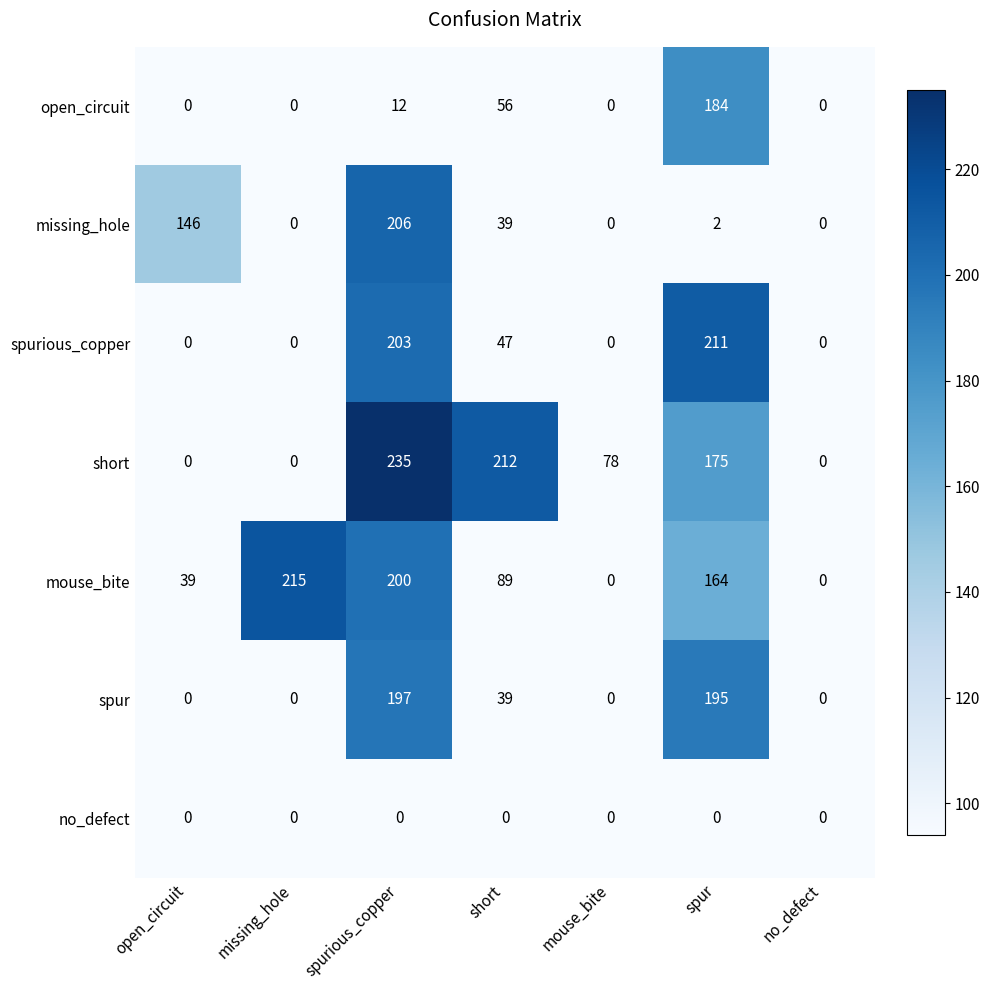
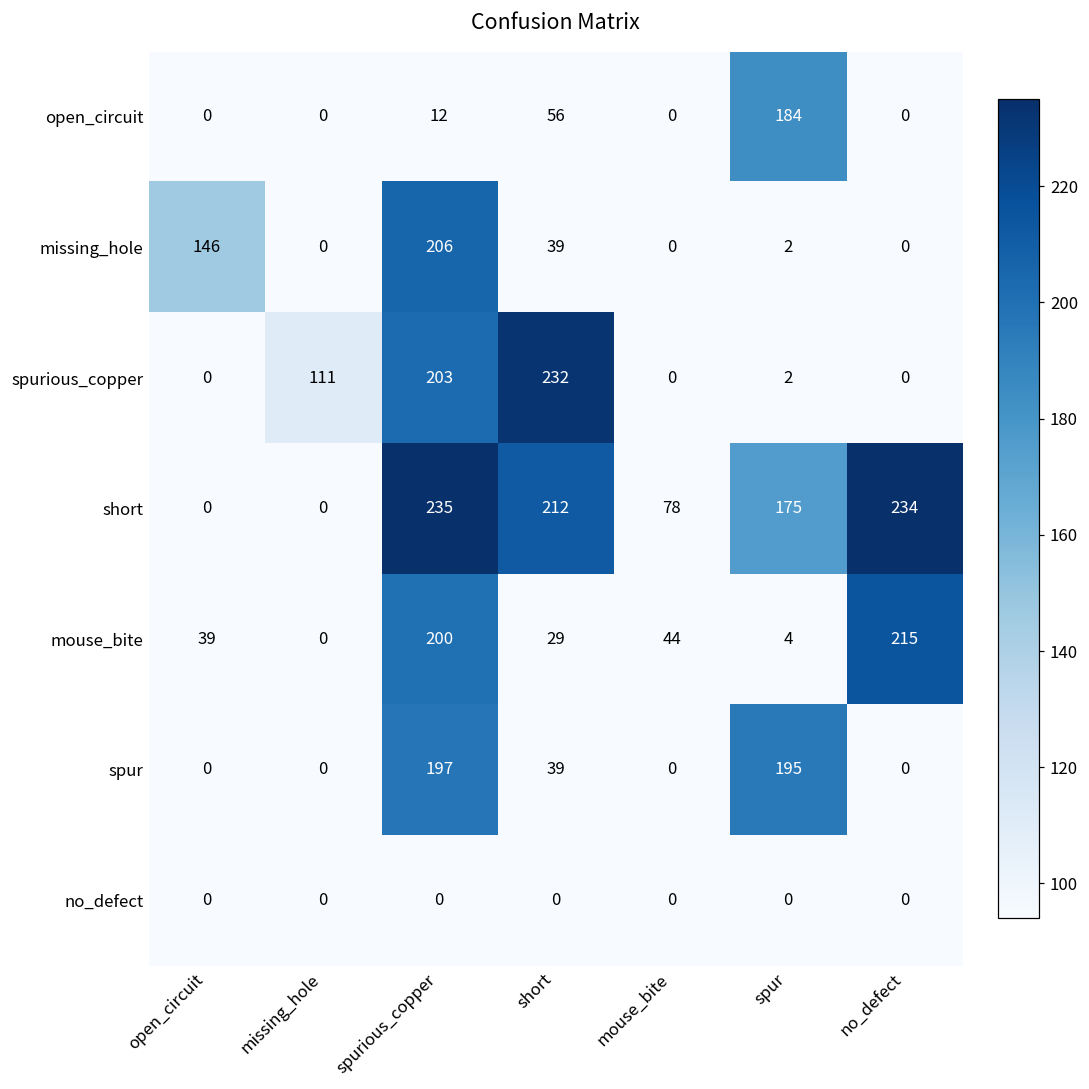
spurious_copper, missing_hole: 0 -> 111
spurious_copper, short: 47 -> 232
spurious_copper, spur: 211 -> 2
short, no_defect: 0 -> 234
mouse_bite, missing_hole: 215 -> 0
mouse_bite, short: 89 -> 29
mouse_bite, mouse_bite: 0 -> 44
mouse_bite, spur: 164 -> 4
mouse_bite, no_defect: 0 -> 215
